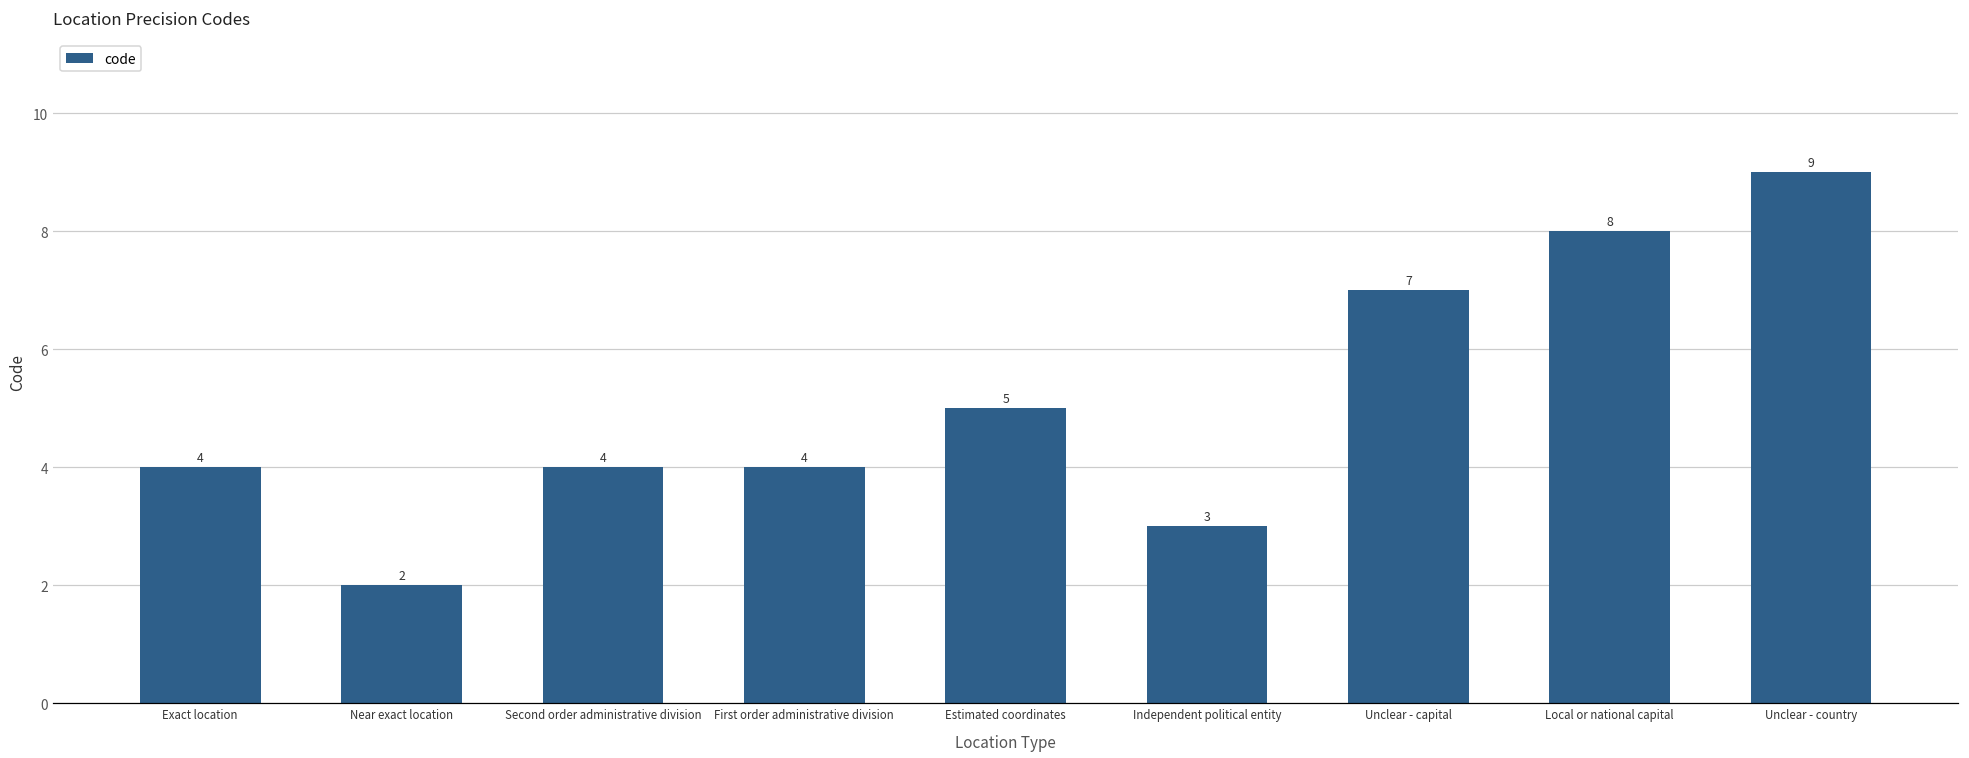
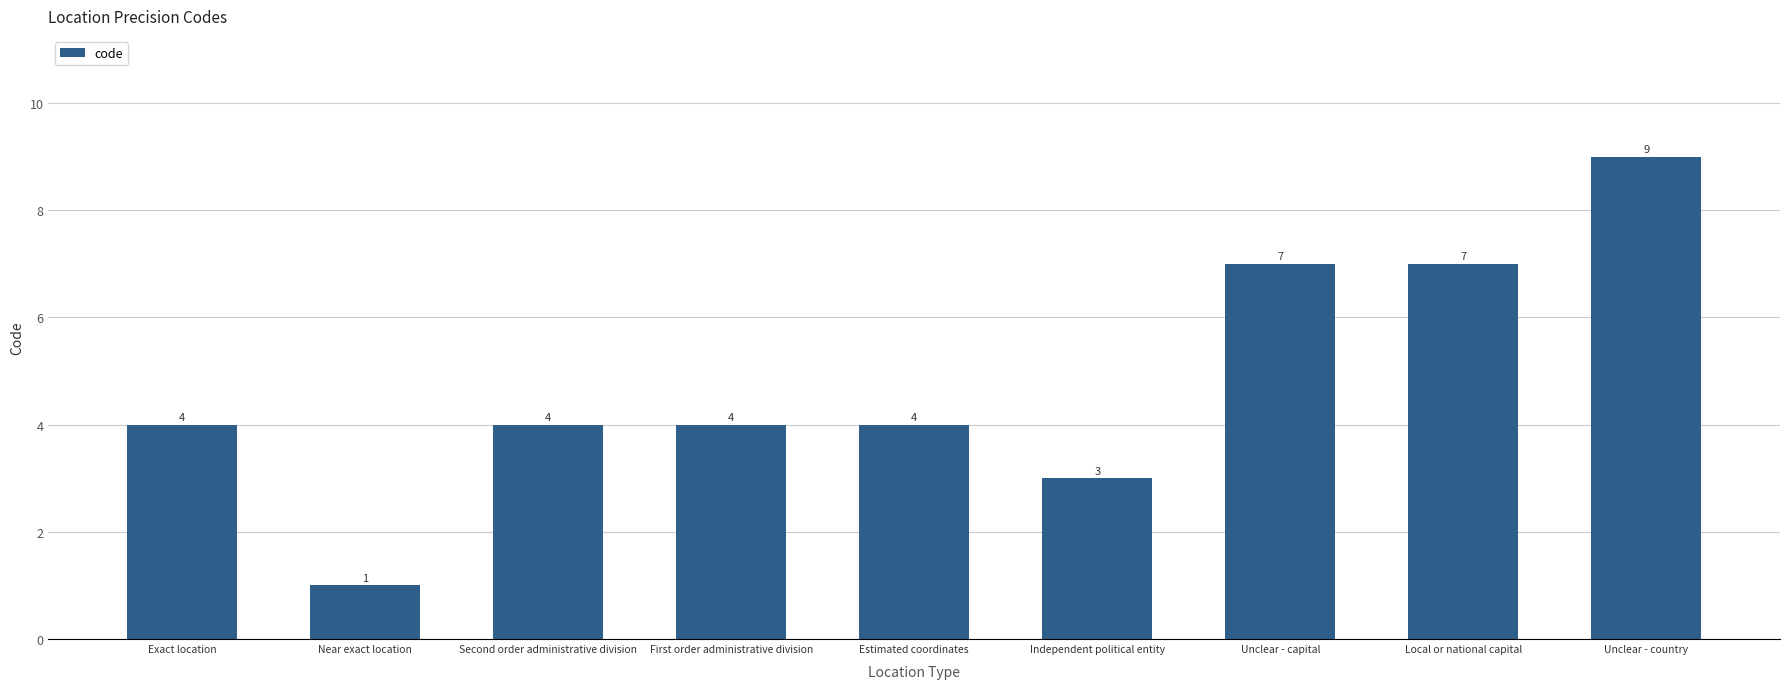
Near exact location: 2 -> 1
Estimated coordinates: 5 -> 4
Local or national capital: 8 -> 7
